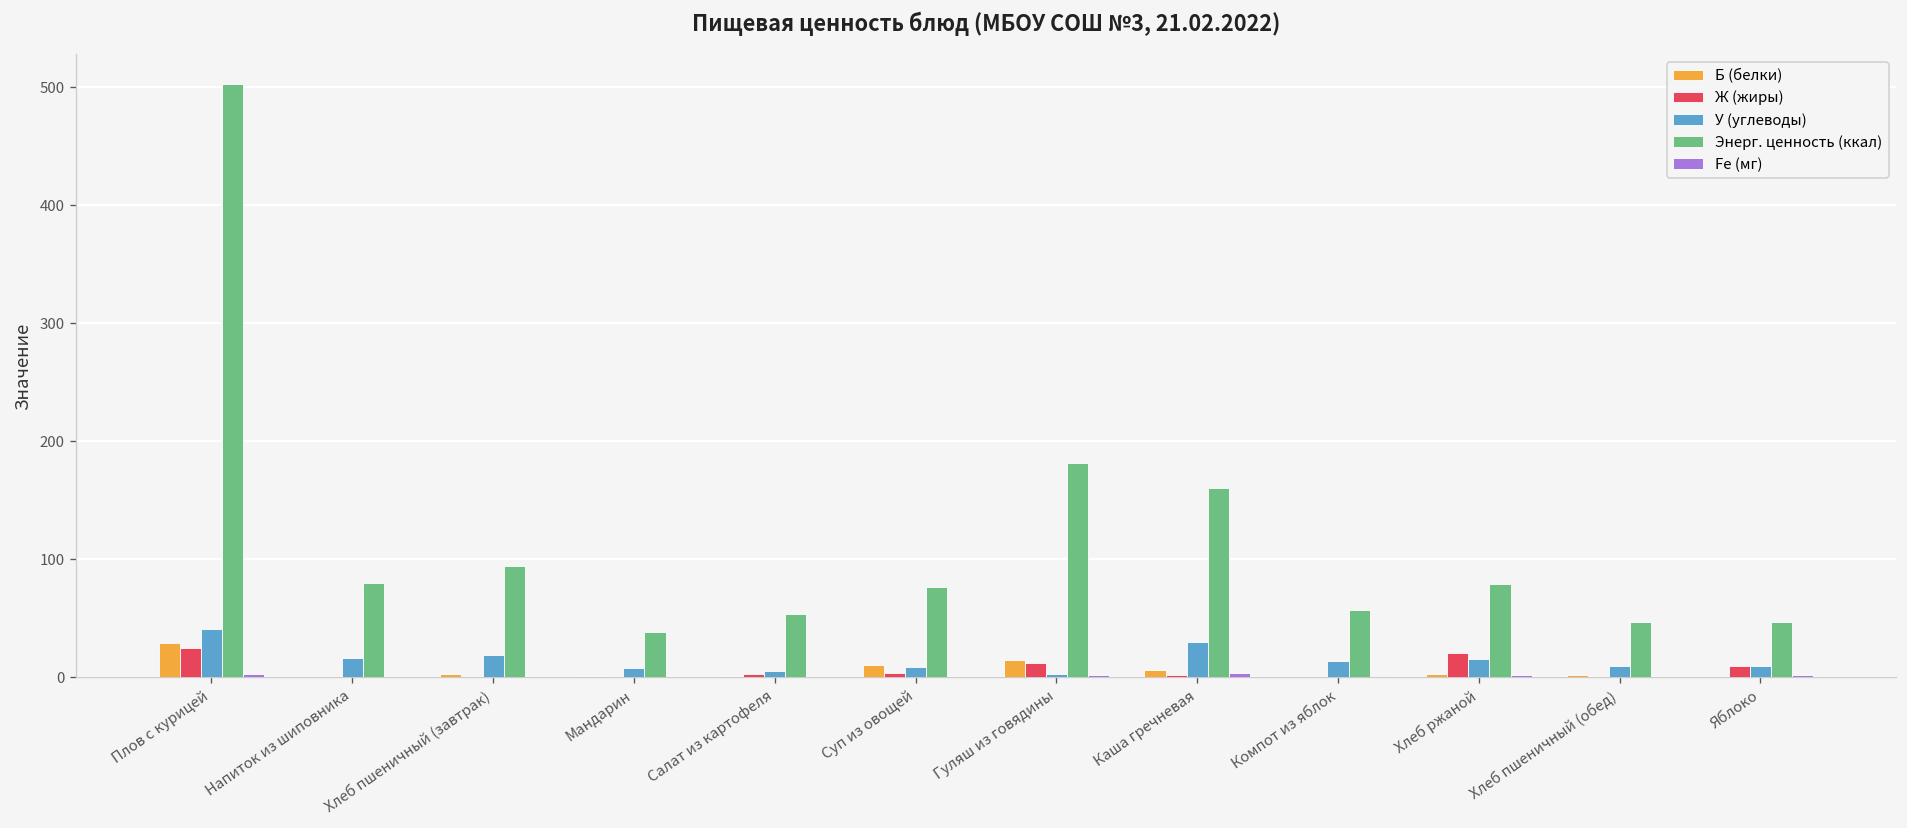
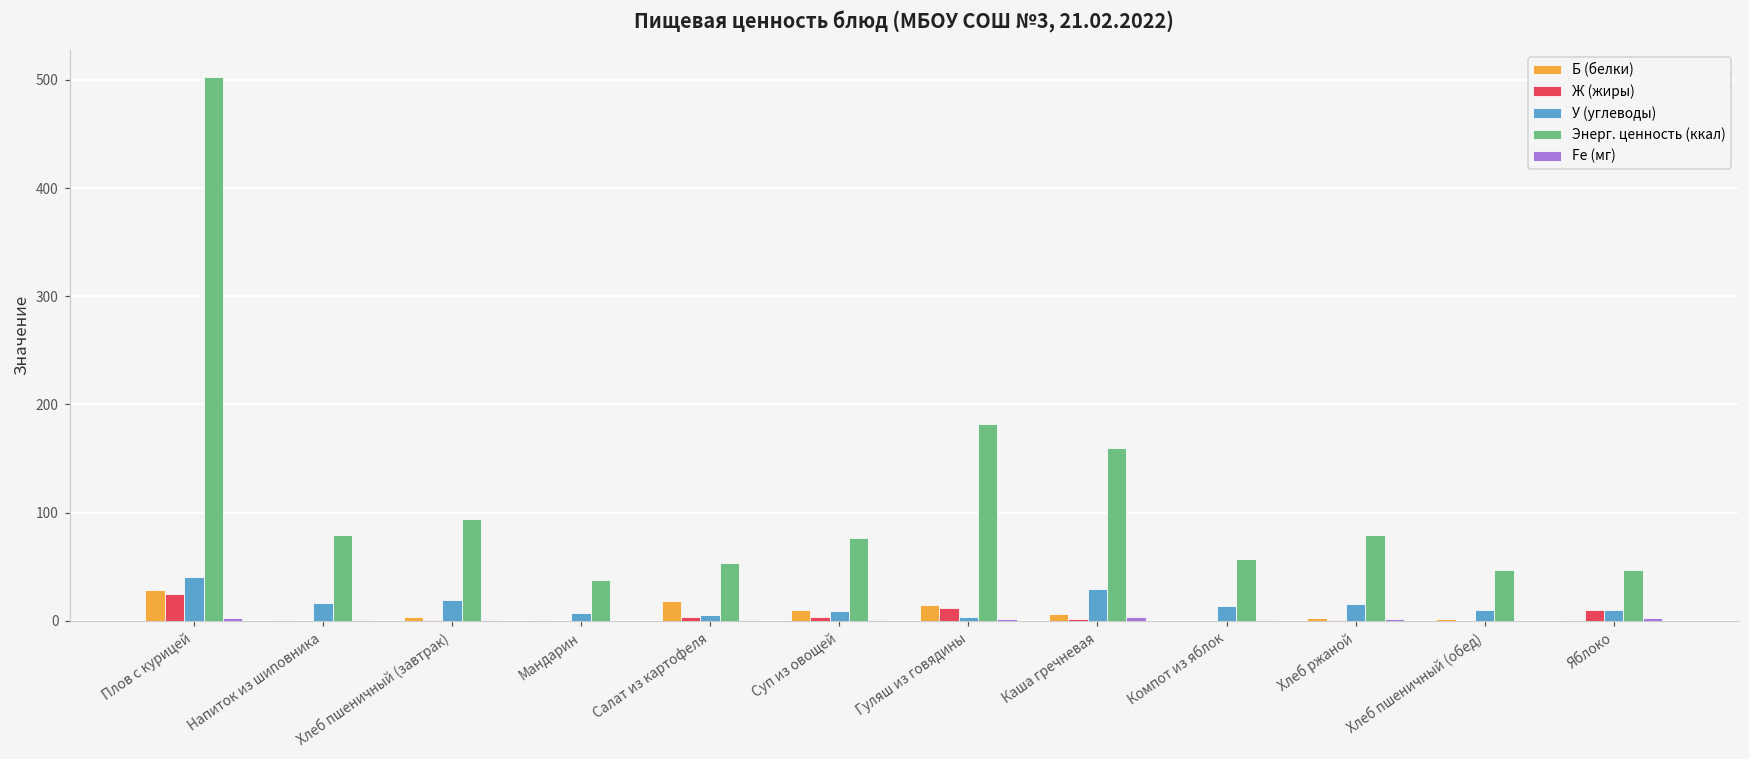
Б (белки), Салат из картофеля: 0 -> 20
Ж (жиры), Хлеб ржаной: 20 -> 0
